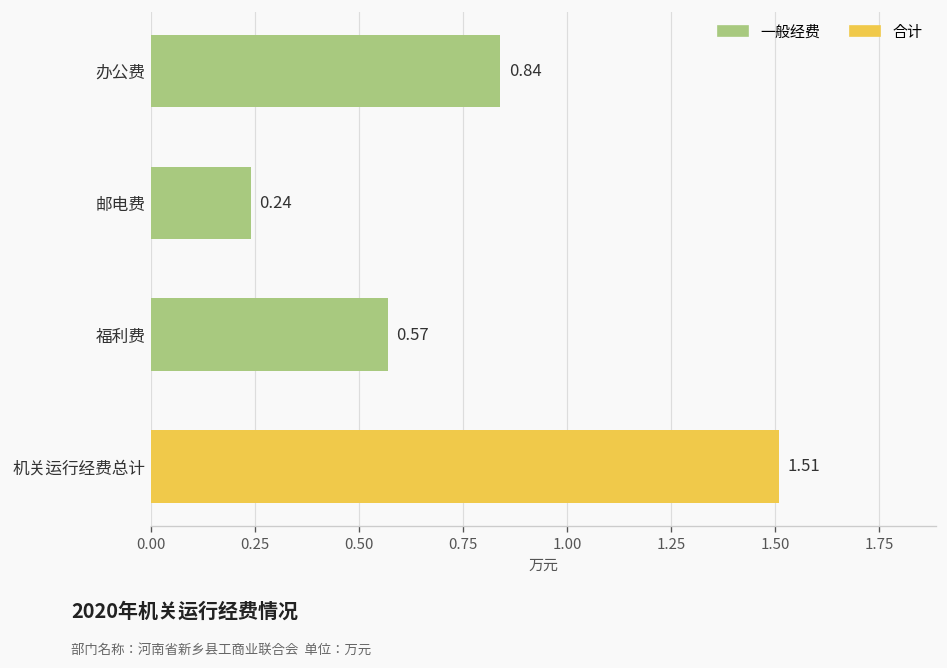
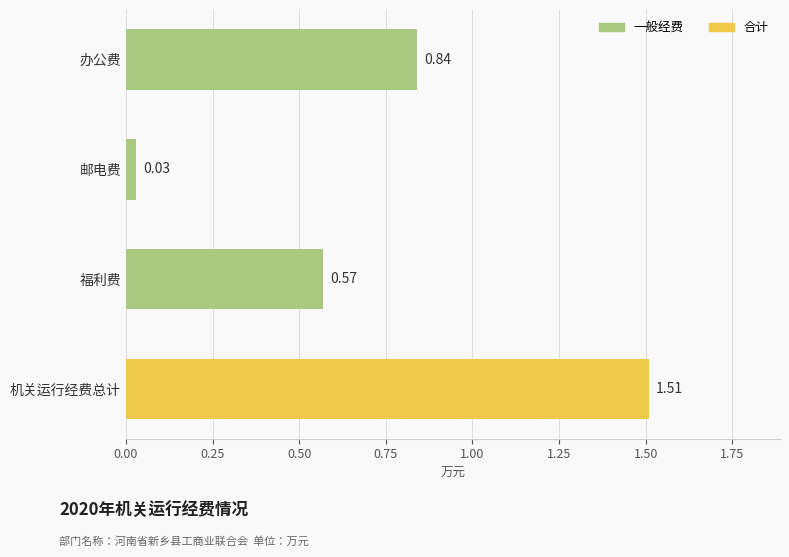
邮电费: 0.24 -> 0.03
